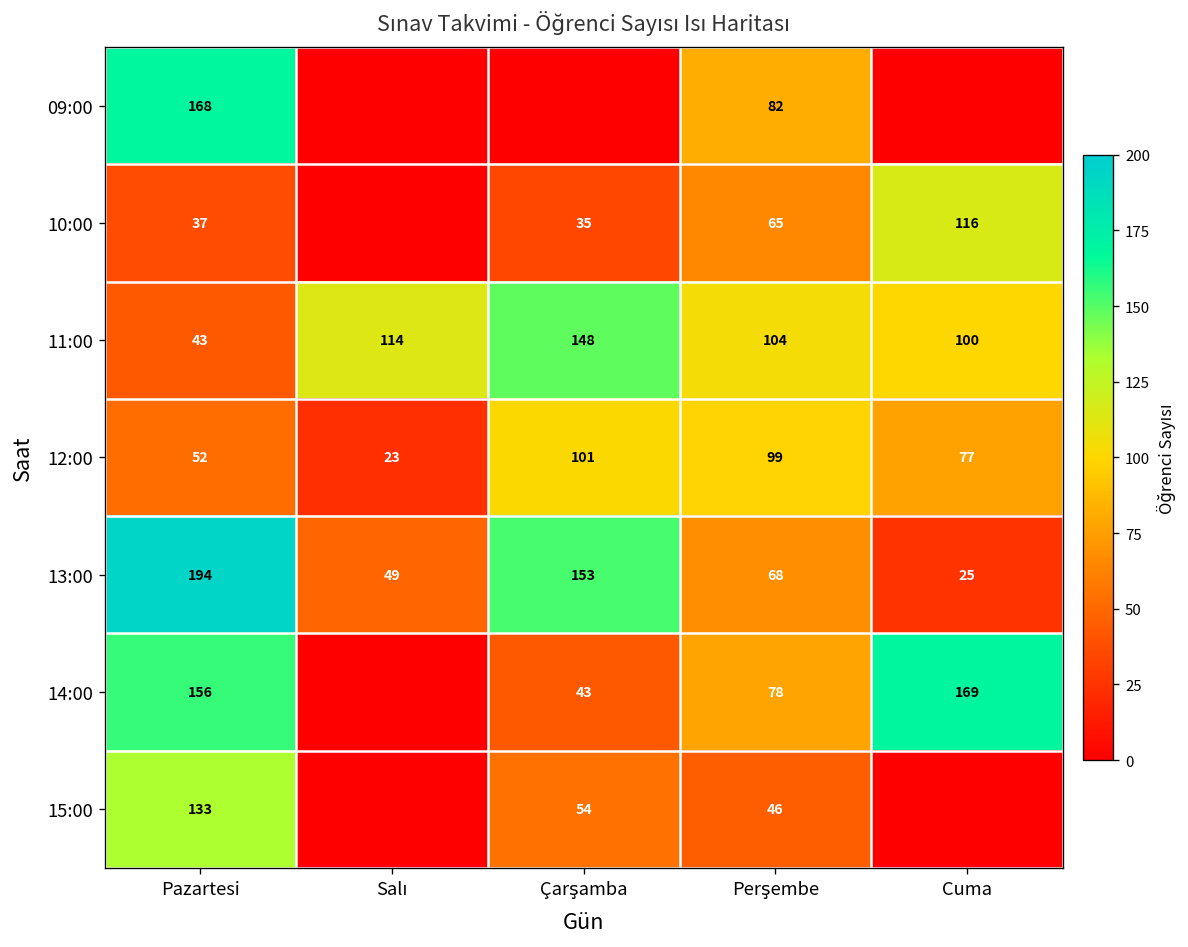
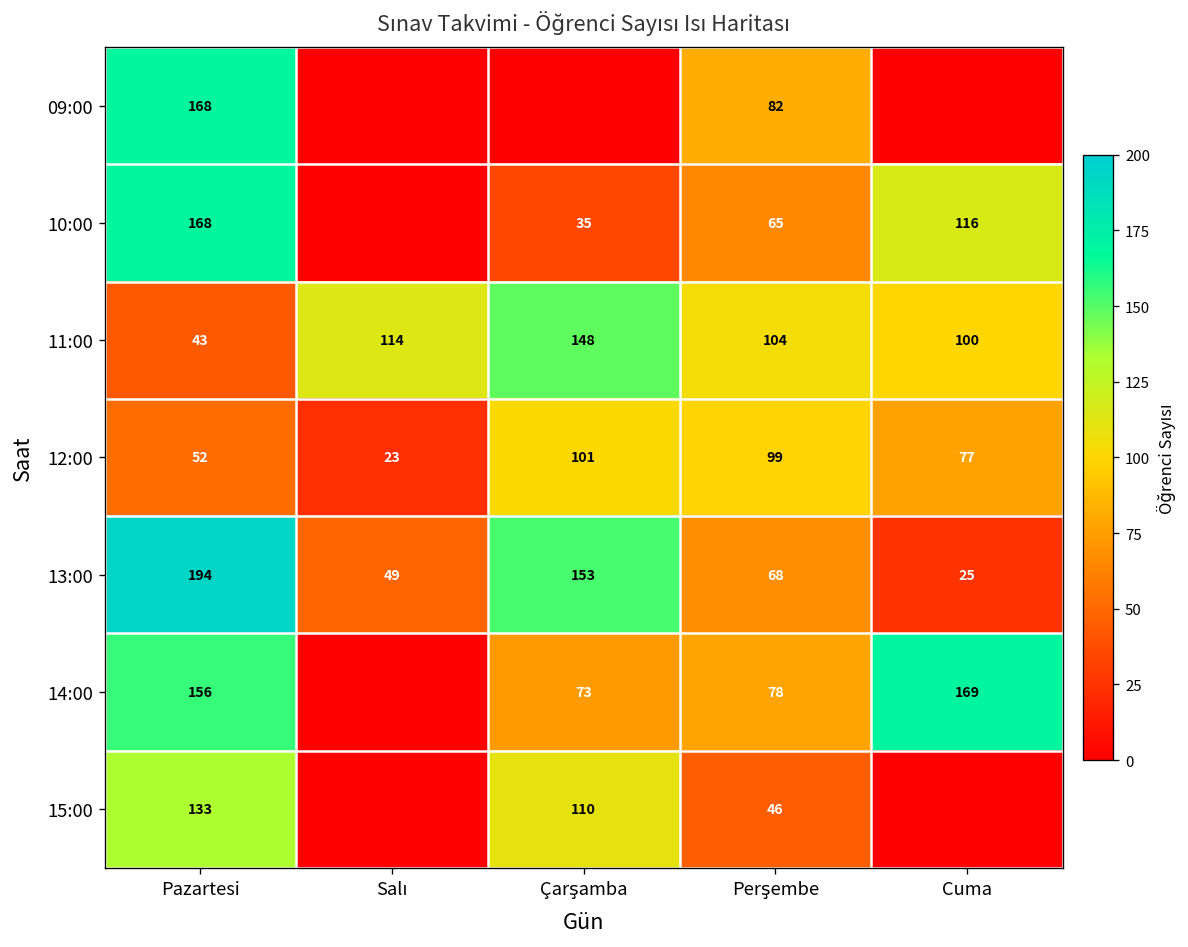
10:00, Pazartesi: 37 -> 168
14:00, Çarşamba: 43 -> 73
15:00, Çarşamba: 54 -> 110
